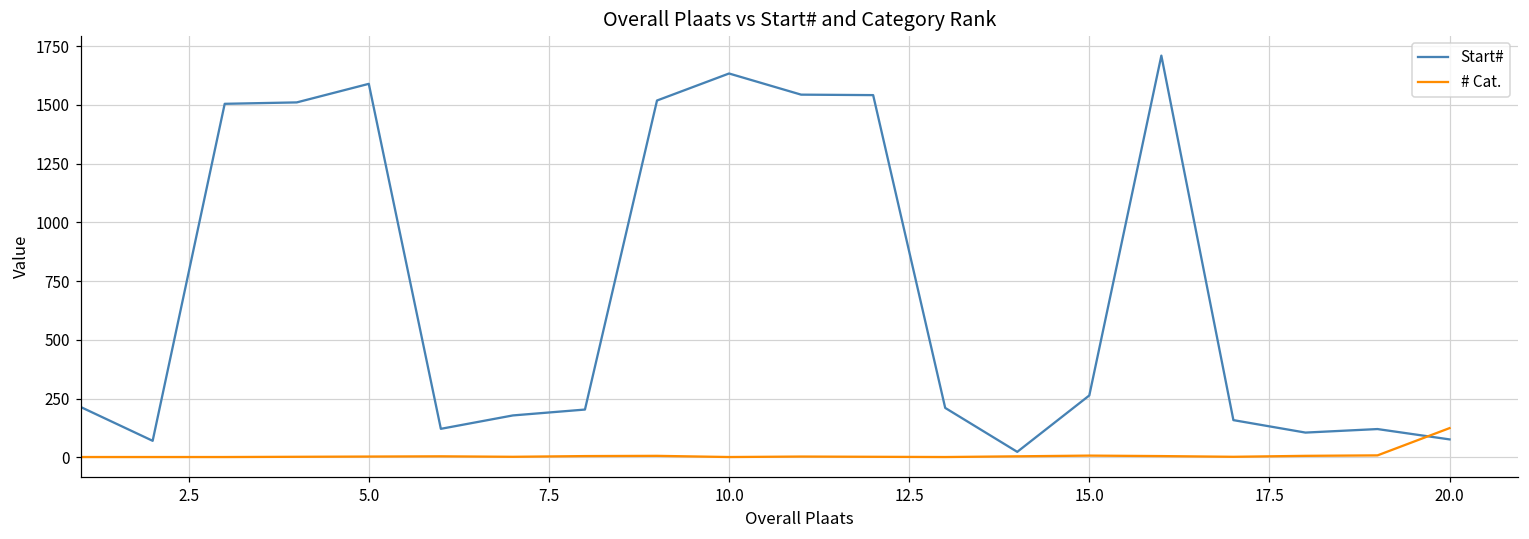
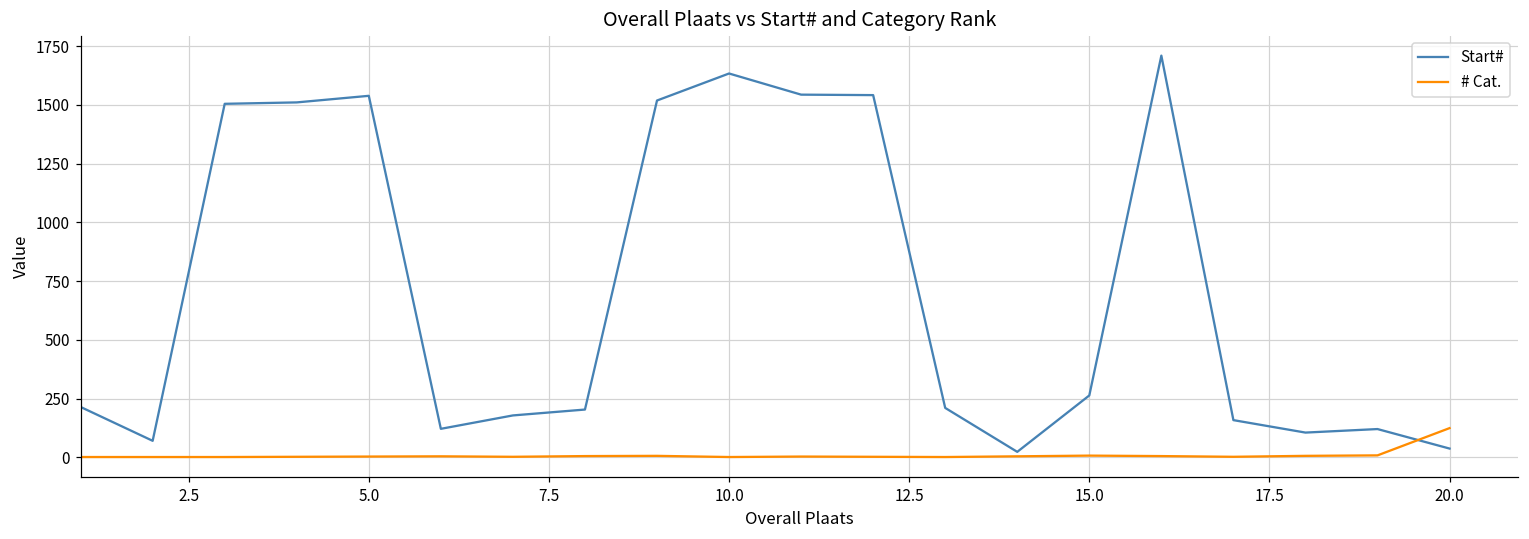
Start#, 5.0: 1590 -> 1540
Start#, 20.0: 80 -> 40
